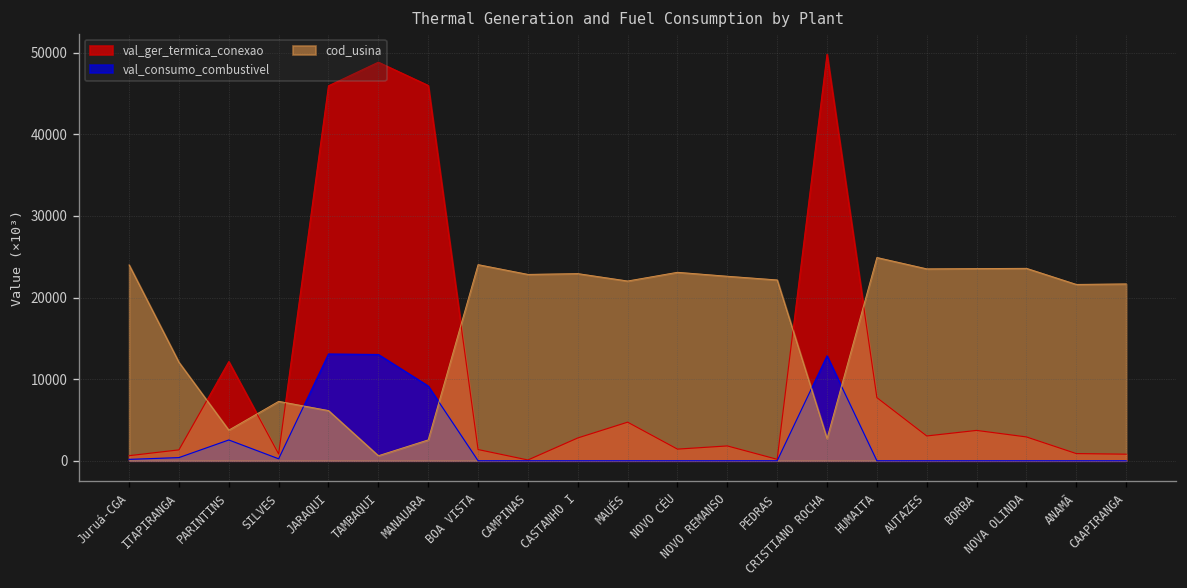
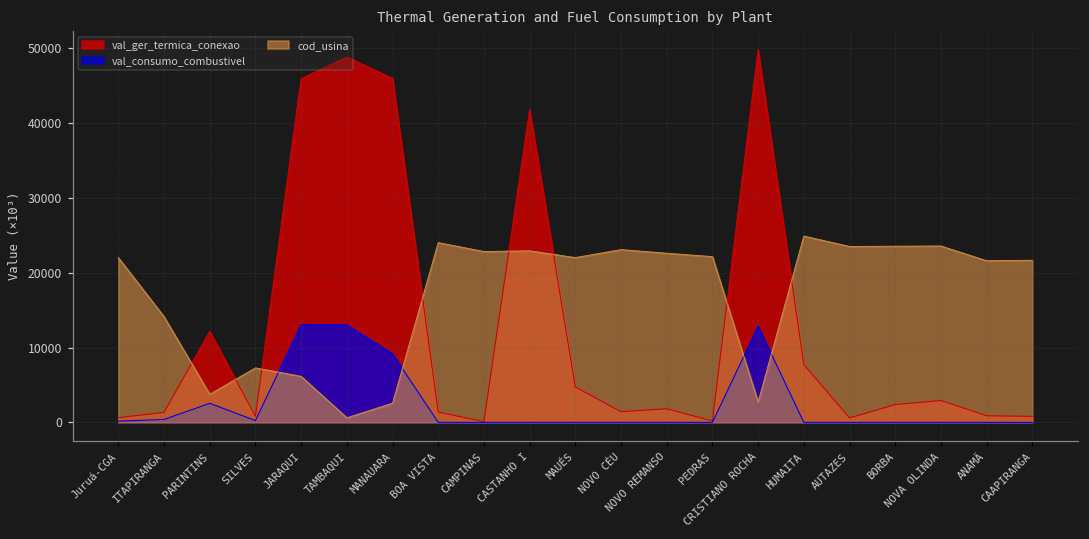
cod_usina, Juruá-CGA: 24000 -> 22000
cod_usina, ITAPIRANGA: 12000 -> 14000
val_ger_termica_conexao, CASTANHO I: 3000 -> 42000
val_ger_termica_conexao, AUTAZES: 3000 -> 1000
val_ger_termica_conexao, BORBA: 4000 -> 2000
